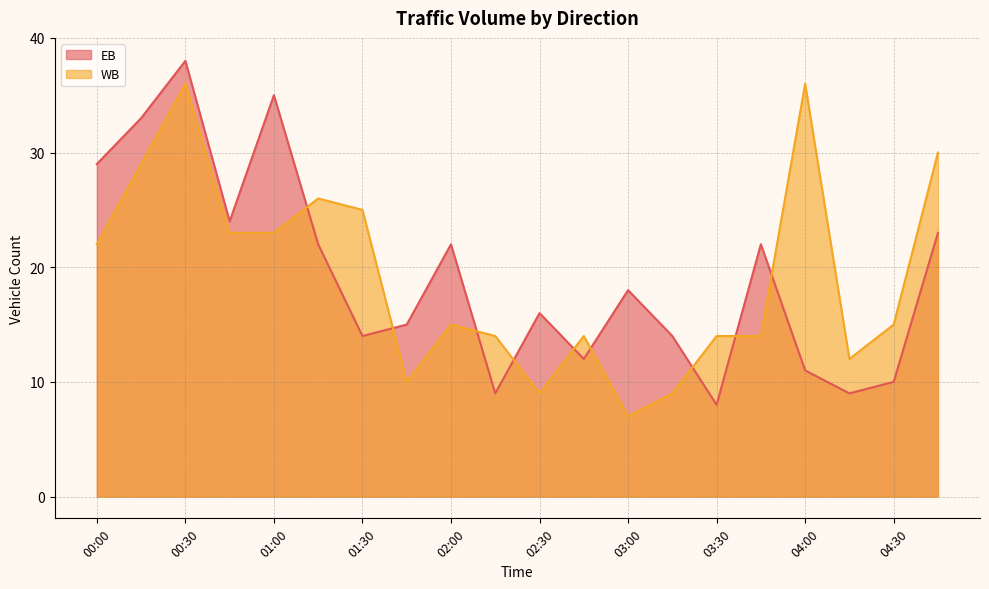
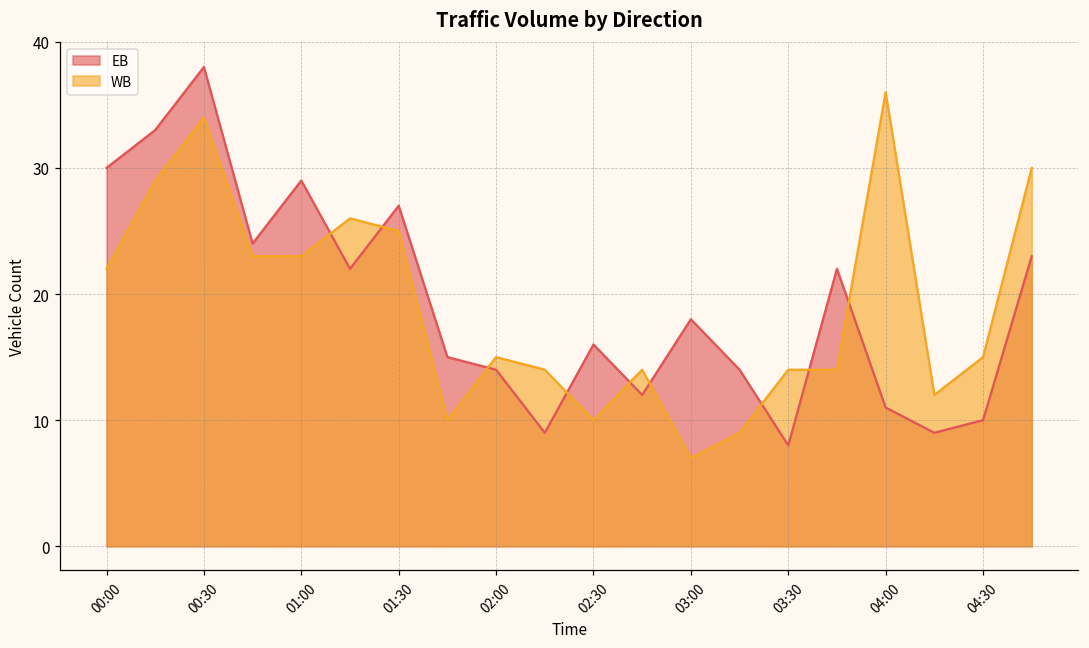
EB, 00:00: 29 -> 30
WB, 00:30: 36 -> 34
EB, 01:00: 35 -> 29
EB, 01:30: 14 -> 27
EB, 02:00: 22 -> 14
WB, 02:30: 9 -> 10
